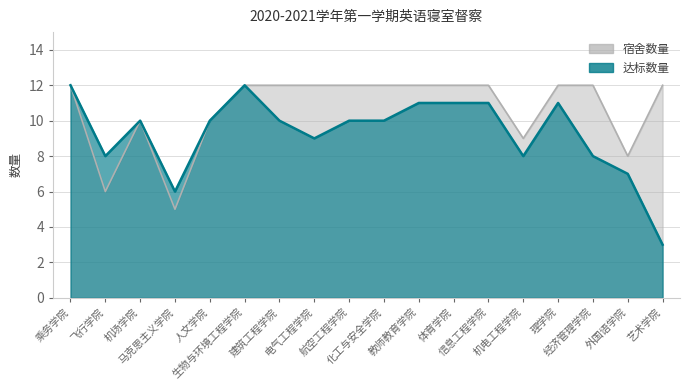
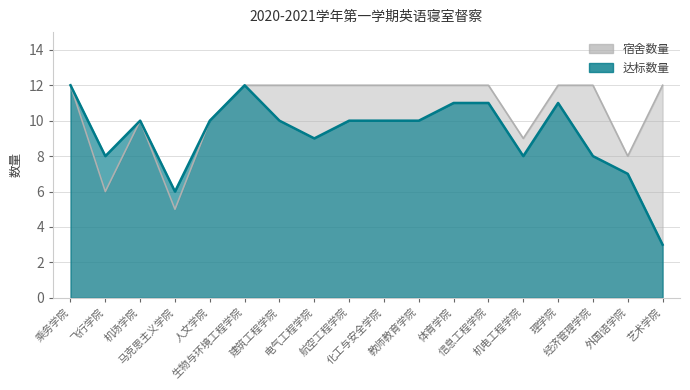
达标数量, 教师教育学院: 11 -> 10
